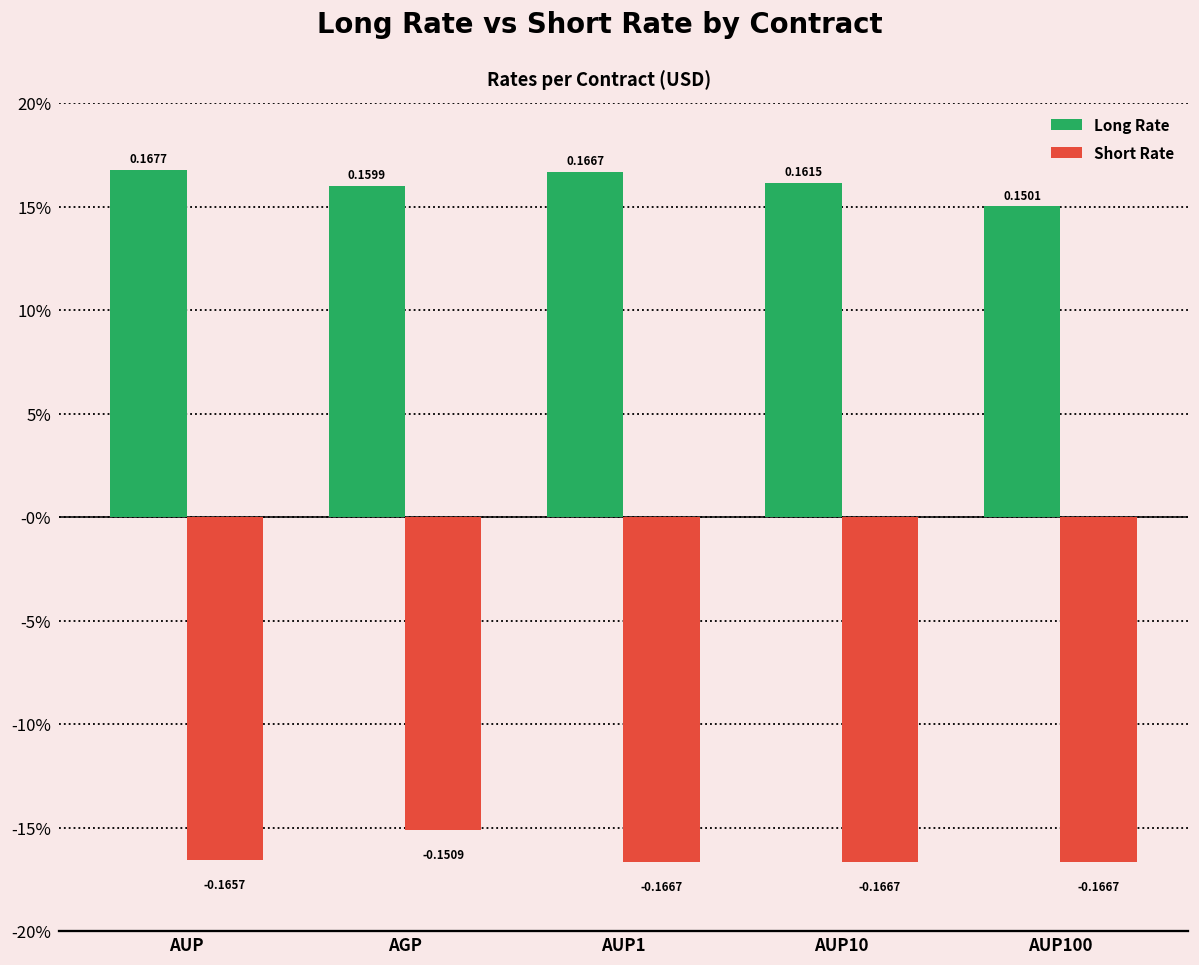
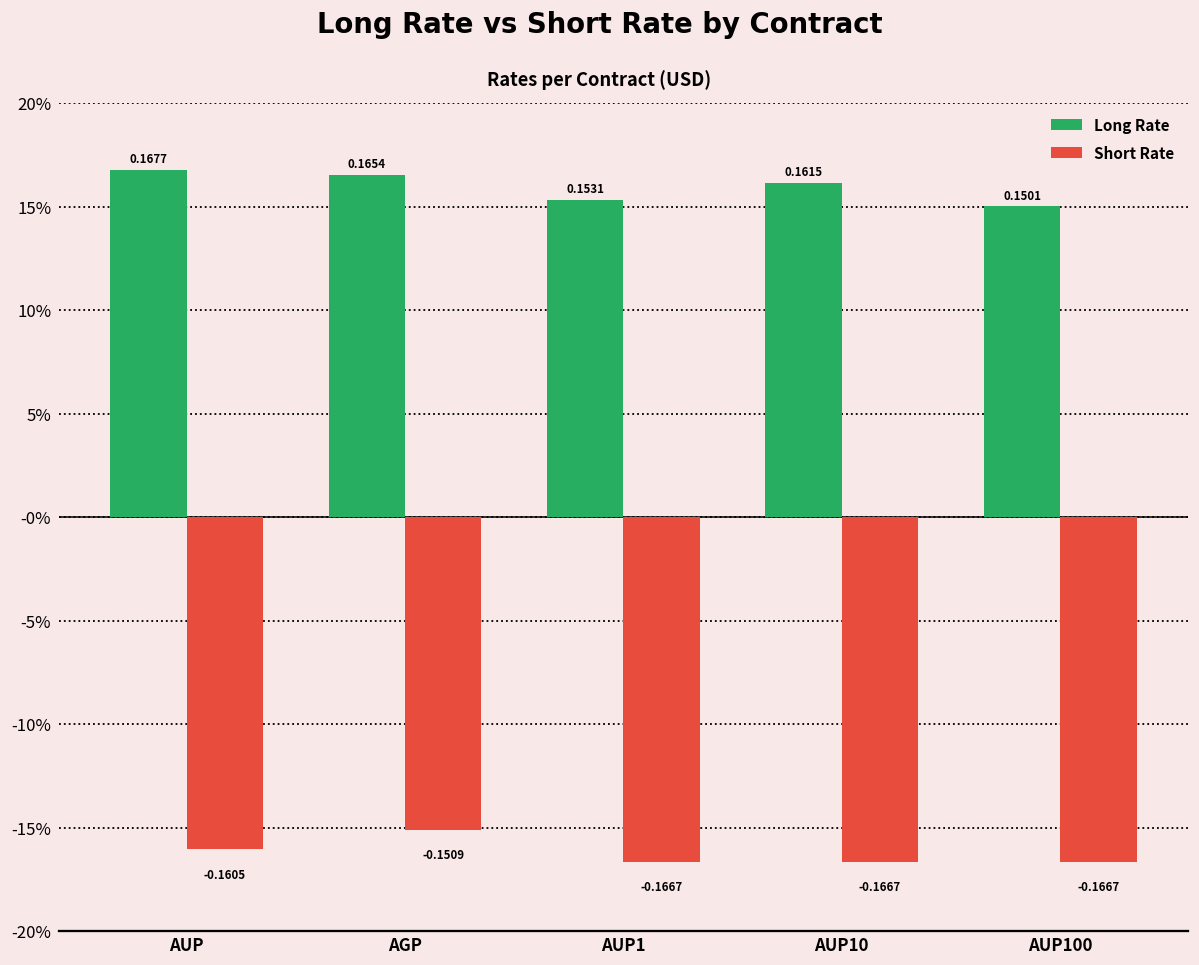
Short Rate, AUP: -0.1657 -> -0.1605
Long Rate, AGP: 0.1599 -> 0.1654
Long Rate, AUP1: 0.1667 -> 0.1531
